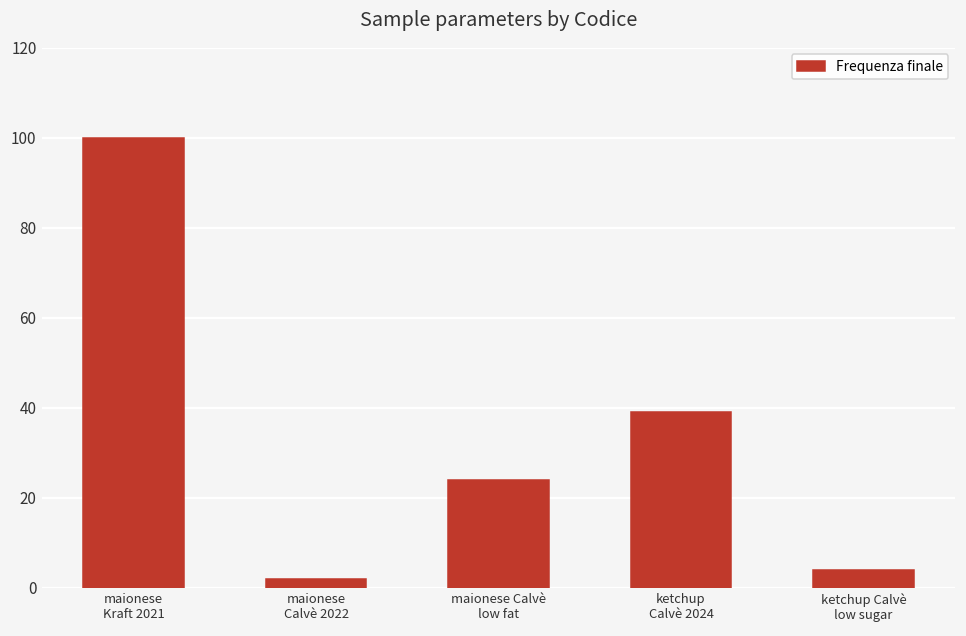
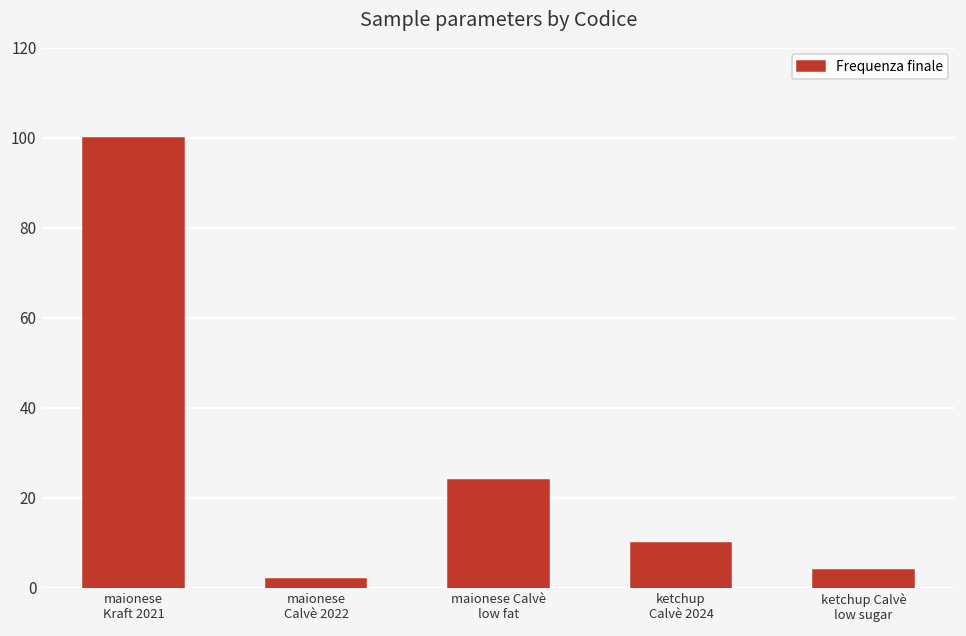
ketchup Calvè 2024: 39 -> 10
